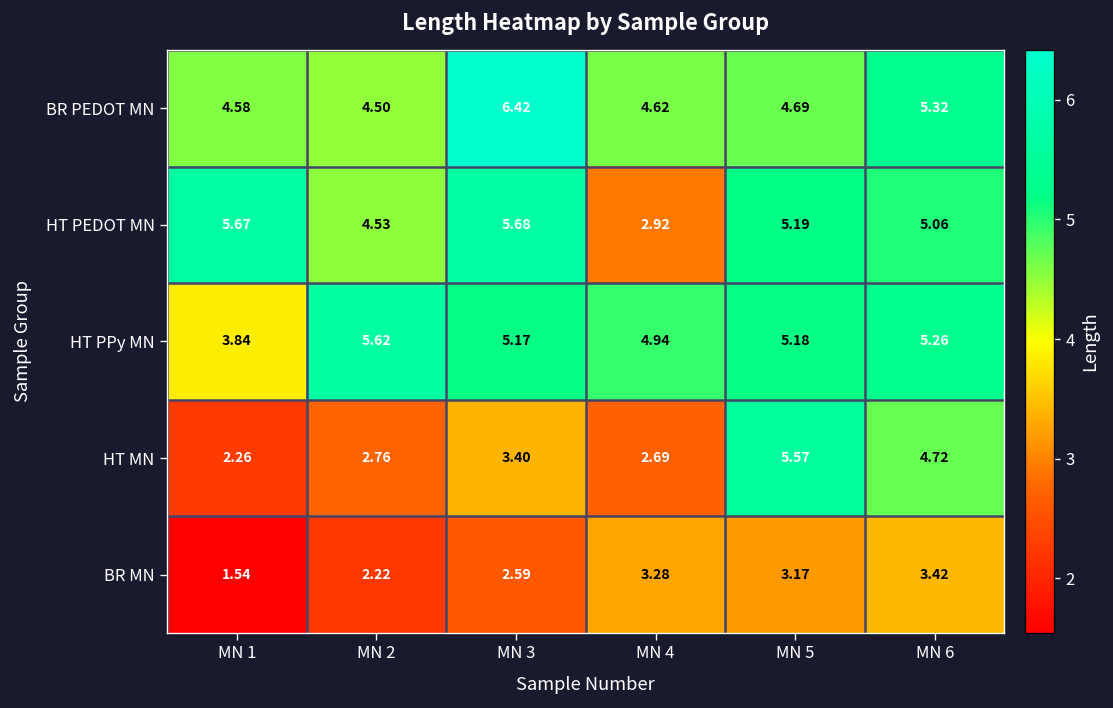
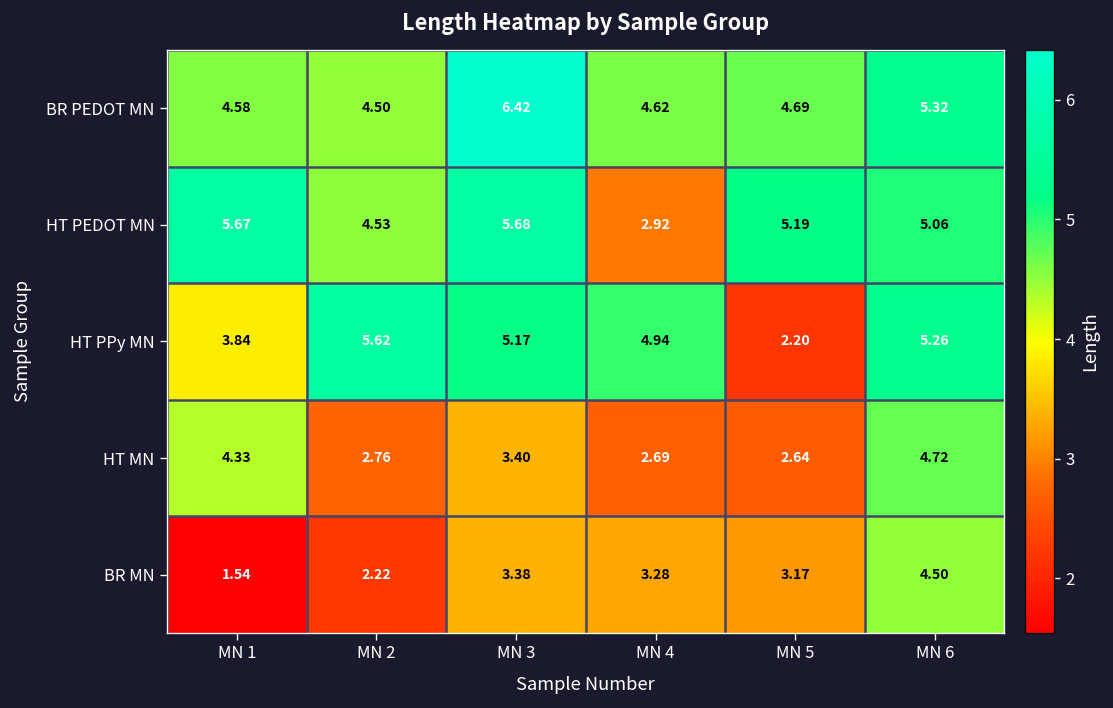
HT PPy MN, MN 5: 5.18 -> 2.20
HT MN, MN 1: 2.26 -> 4.33
HT MN, MN 5: 5.57 -> 2.64
BR MN, MN 3: 2.59 -> 3.38
BR MN, MN 6: 3.42 -> 4.50
